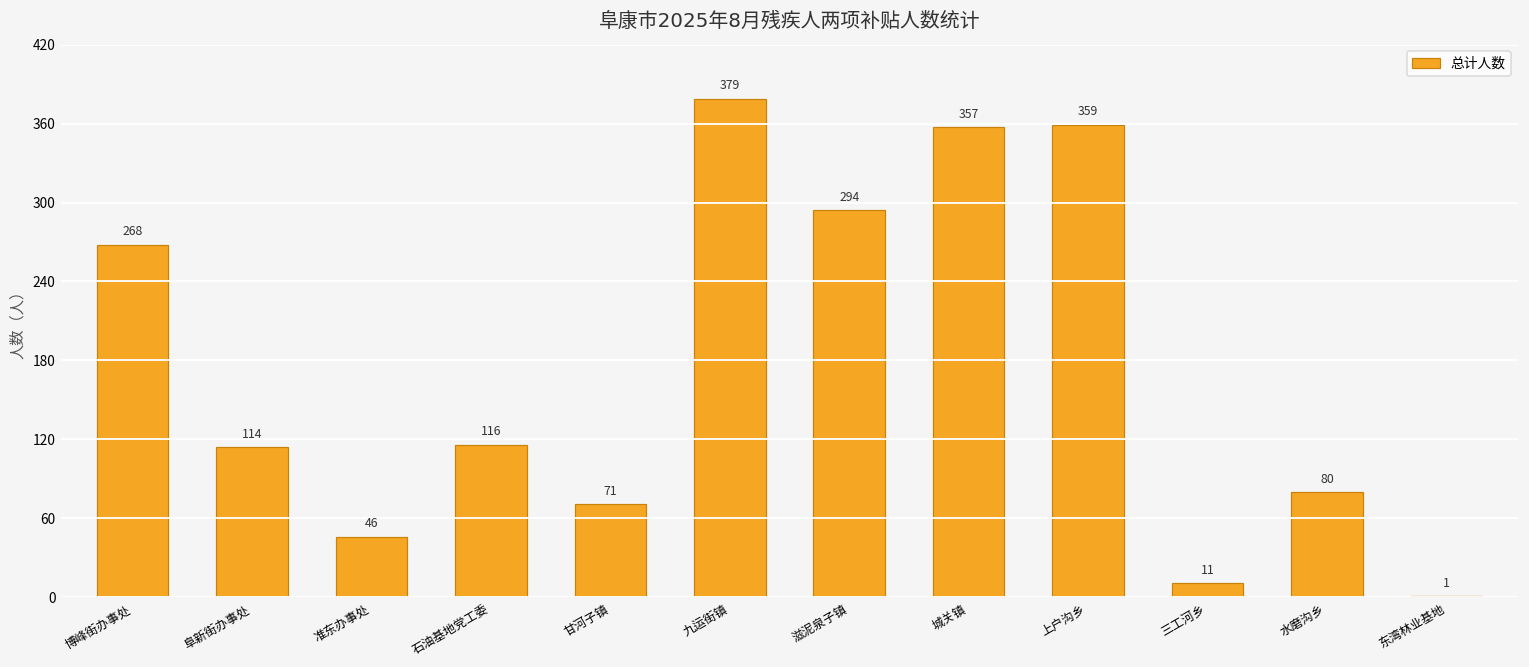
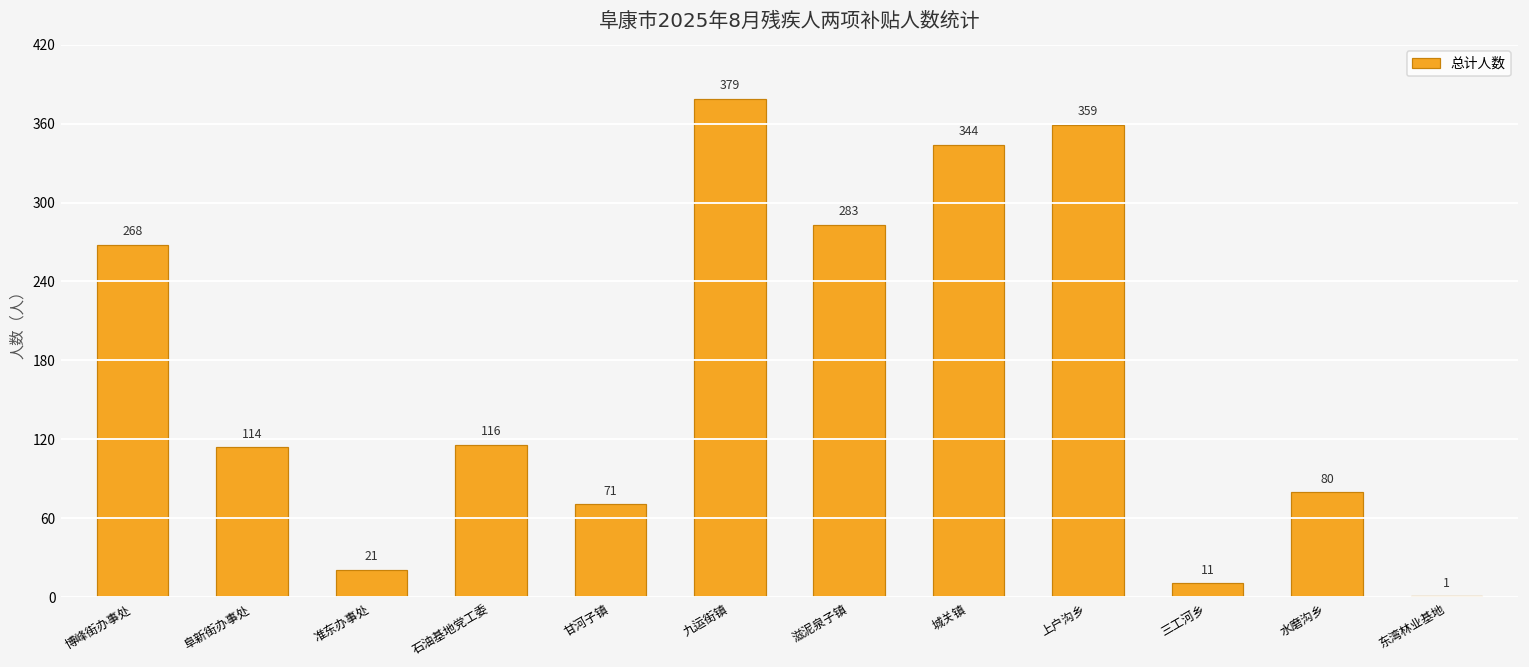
准东办事处: 46 -> 21
滋泥泉子镇: 294 -> 283
城关镇: 357 -> 344
